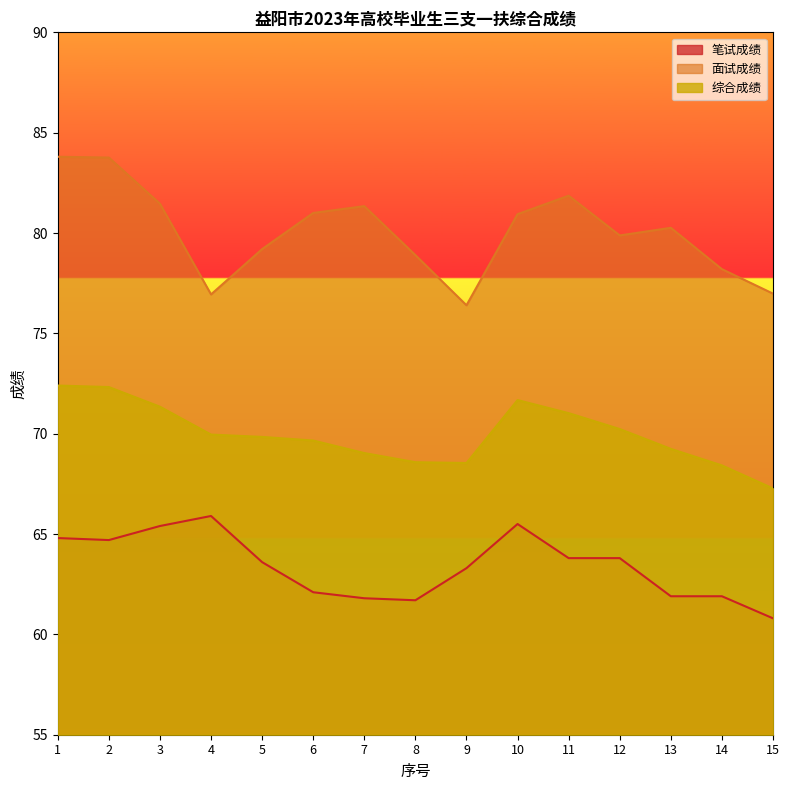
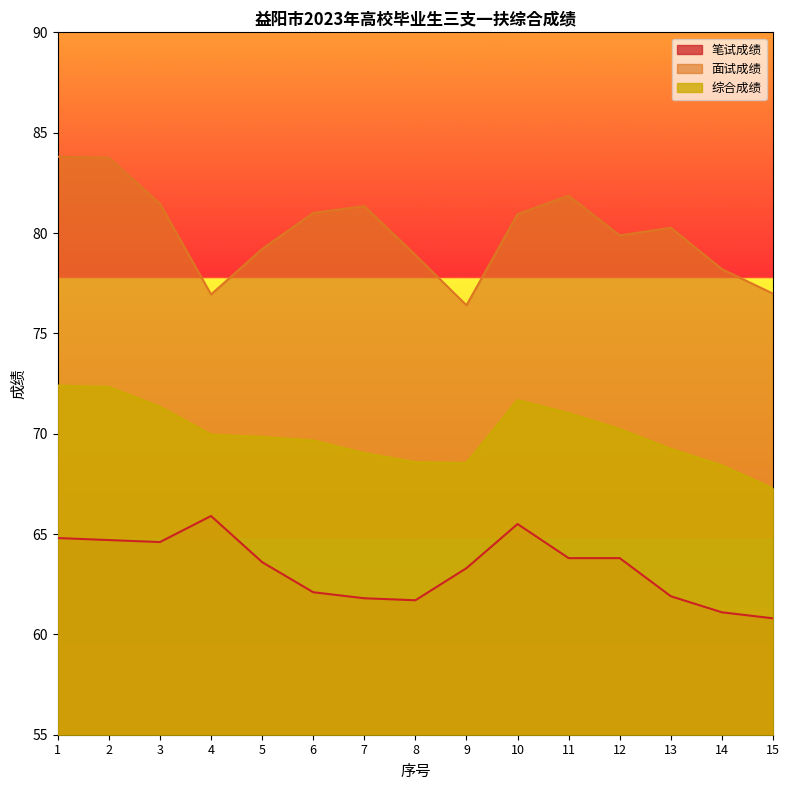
笔试成绩, 3: 65.4 -> 64.6
笔试成绩, 14: 61.9 -> 61.1
